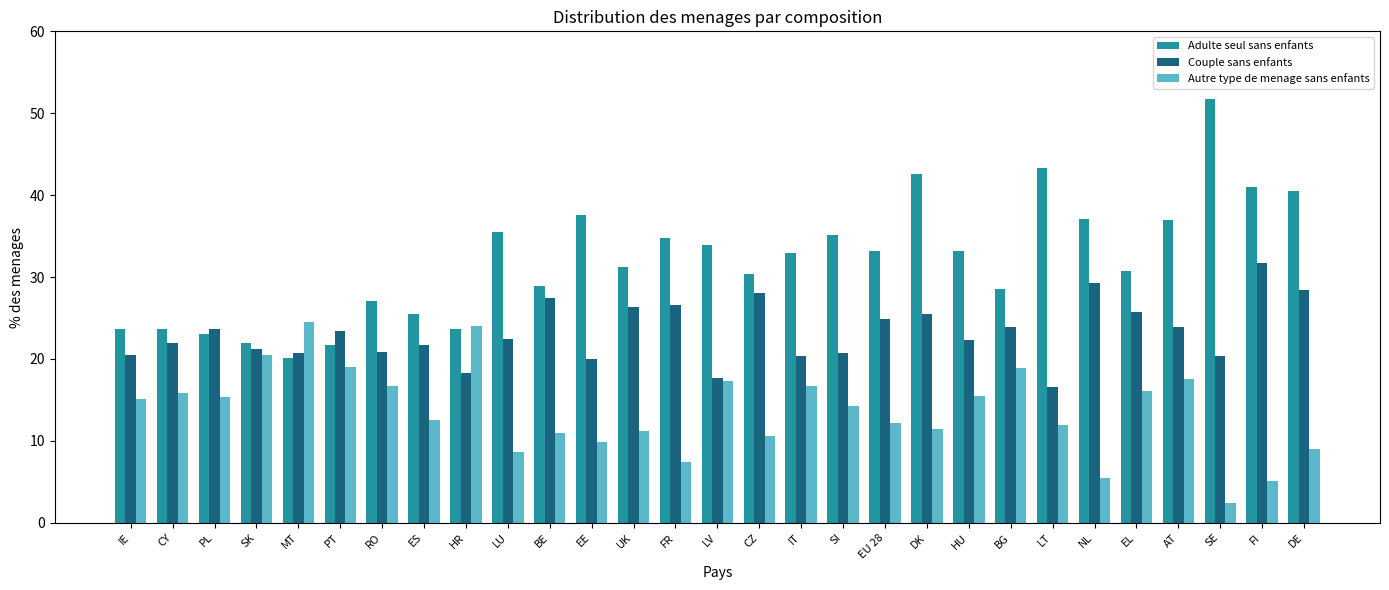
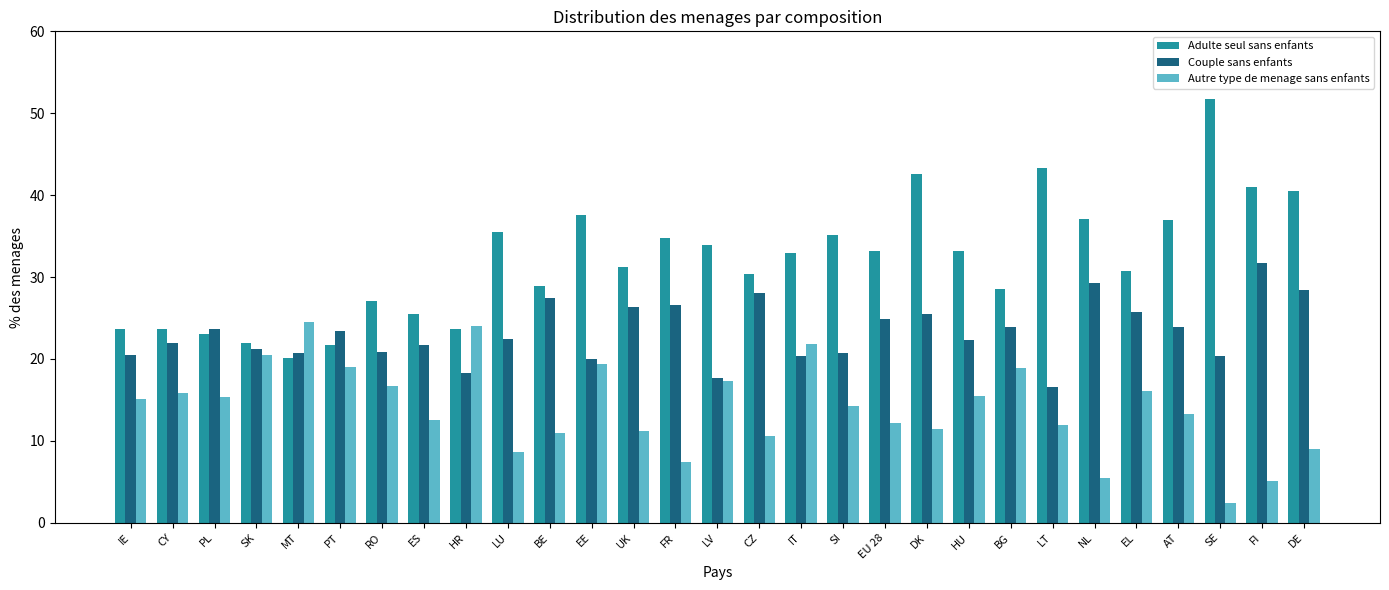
Autre type de menage sans enfants, EE: 10 -> 19
Autre type de menage sans enfants, IT: 17 -> 22
Autre type de menage sans enfants, AT: 18 -> 13
